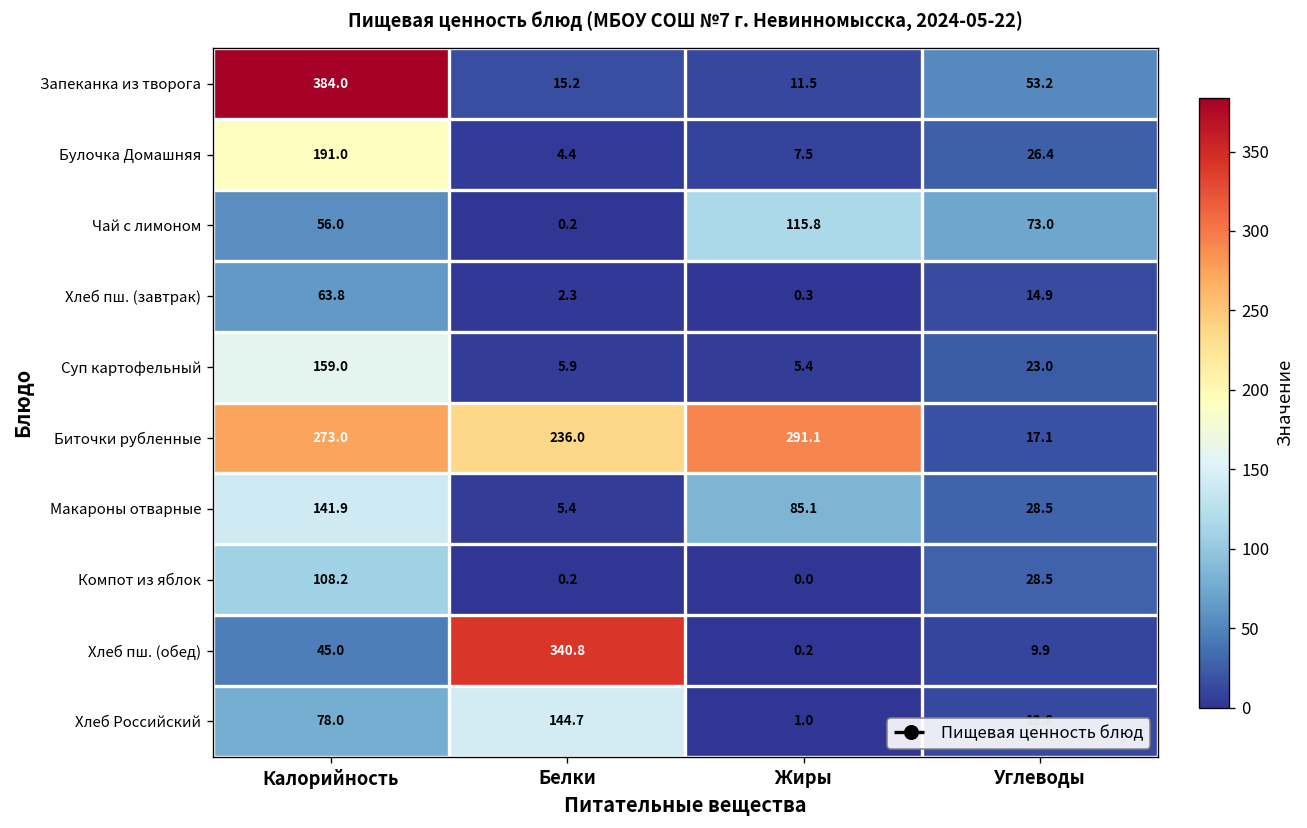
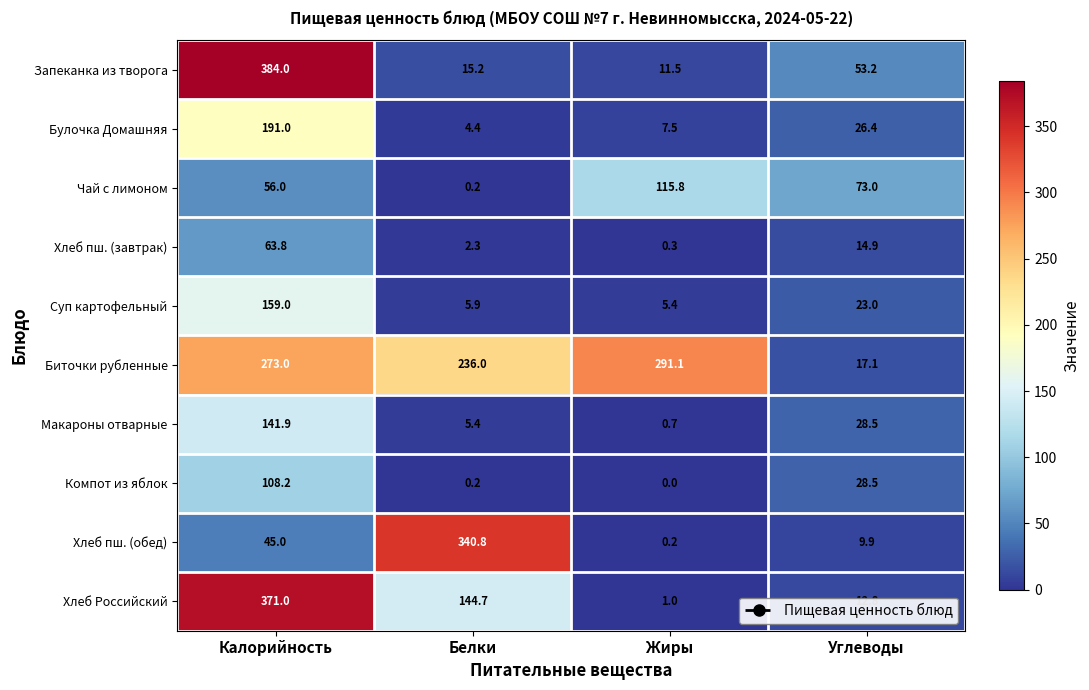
Макароны отварные, Жиры: 85.1 -> 0.7
Хлеб Российский, Калорийность: 78.0 -> 371.0
